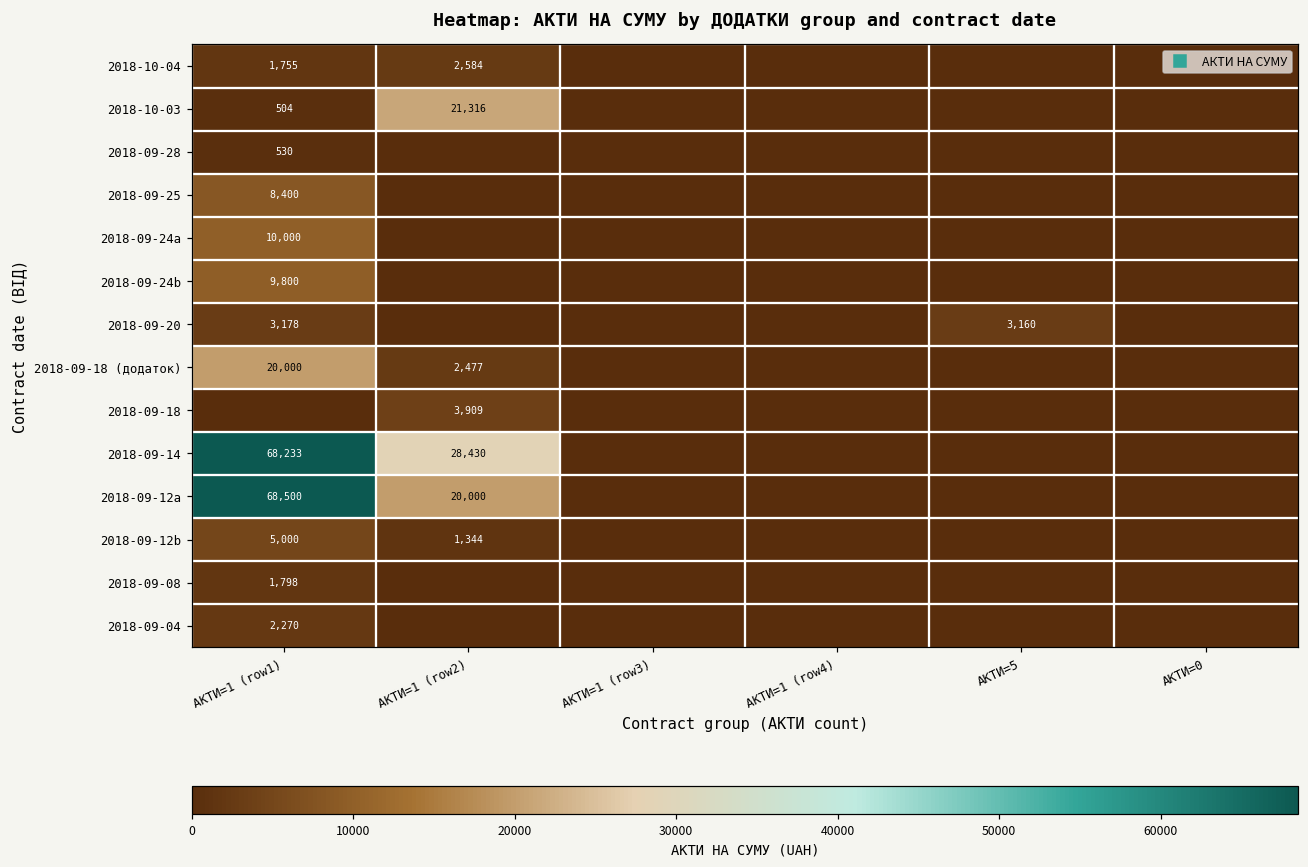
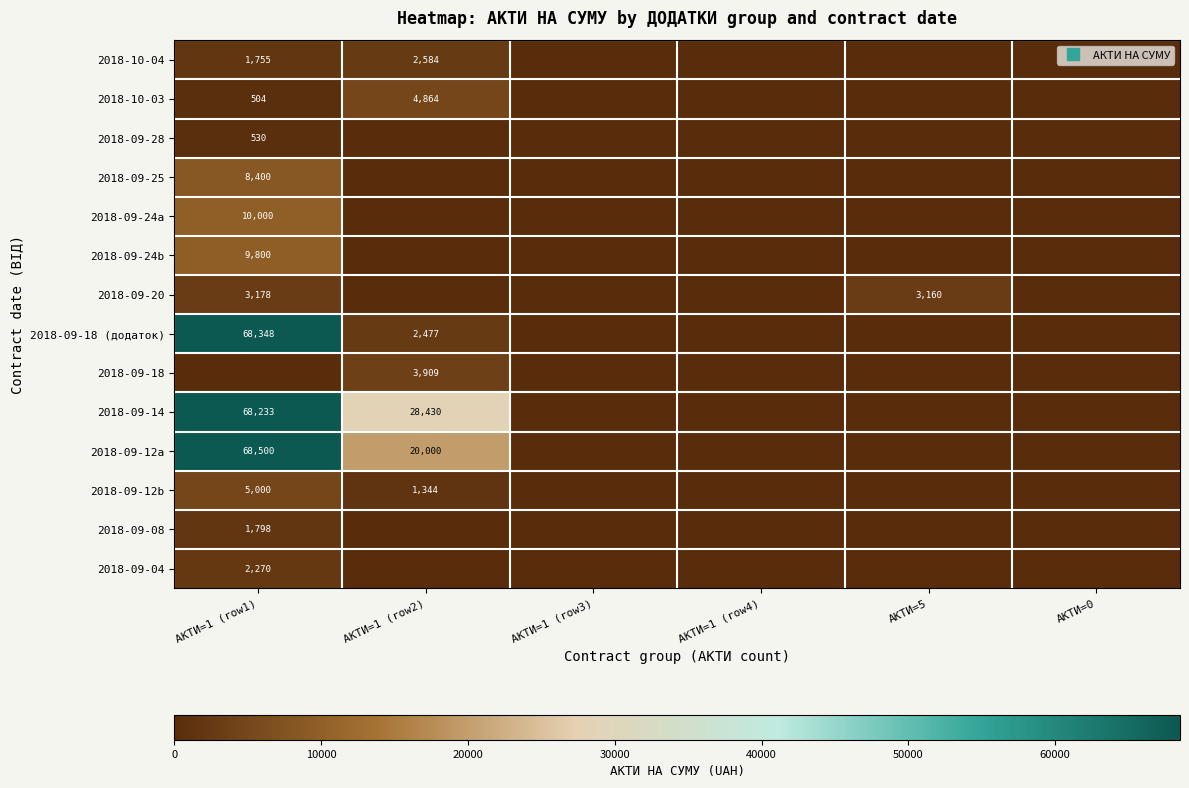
2018-10-03, АКТИ=1 (row2): 21,316 -> 4,864
2018-09-18 (додаток), АКТИ=1 (row1): 20,000 -> 68,348
